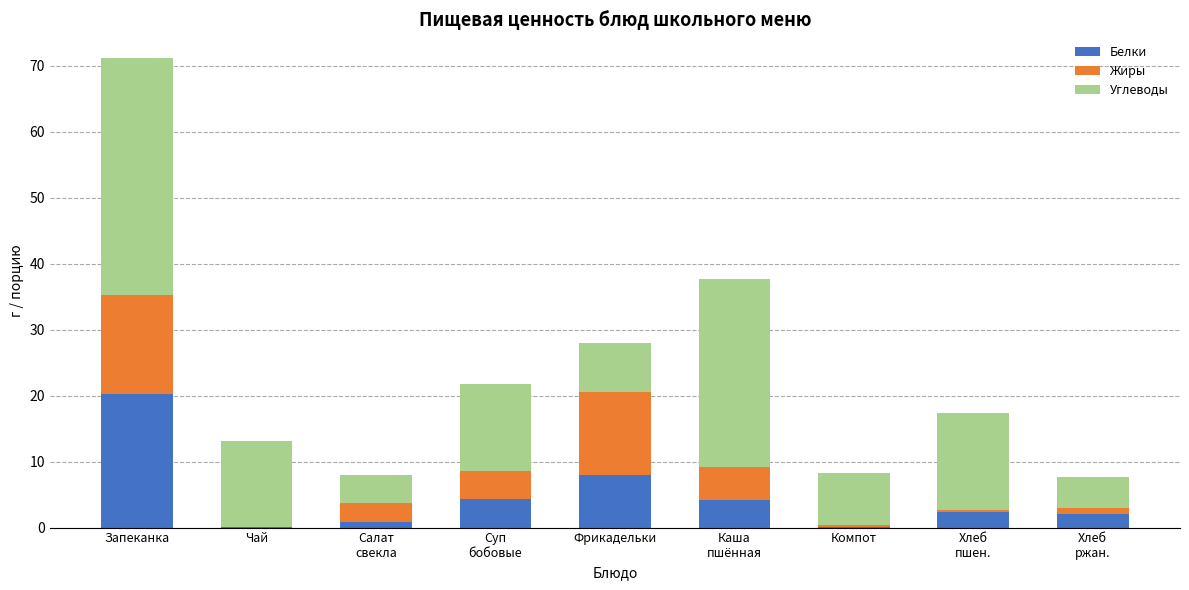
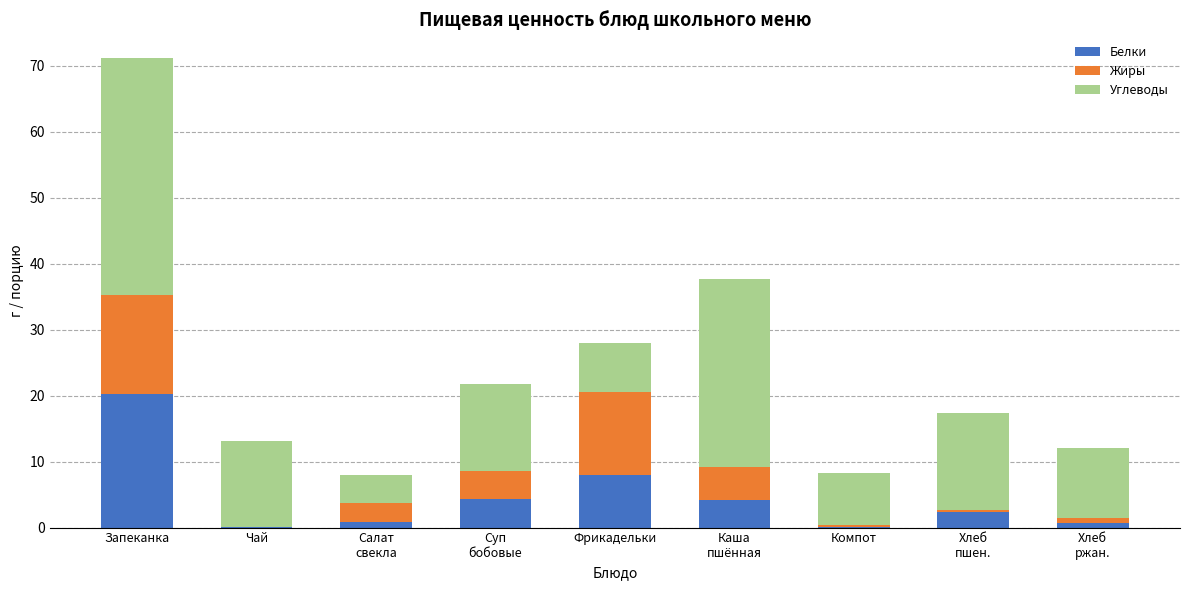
Белки, Хлеб ржан.: 2 -> 1
Углеводы, Хлеб ржан.: 5 -> 11
